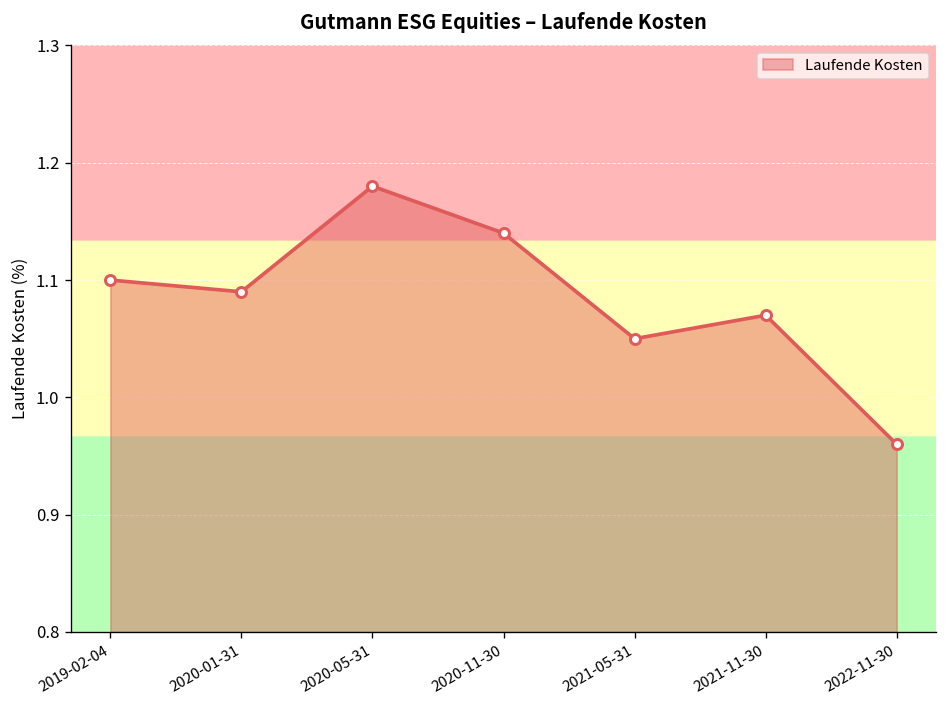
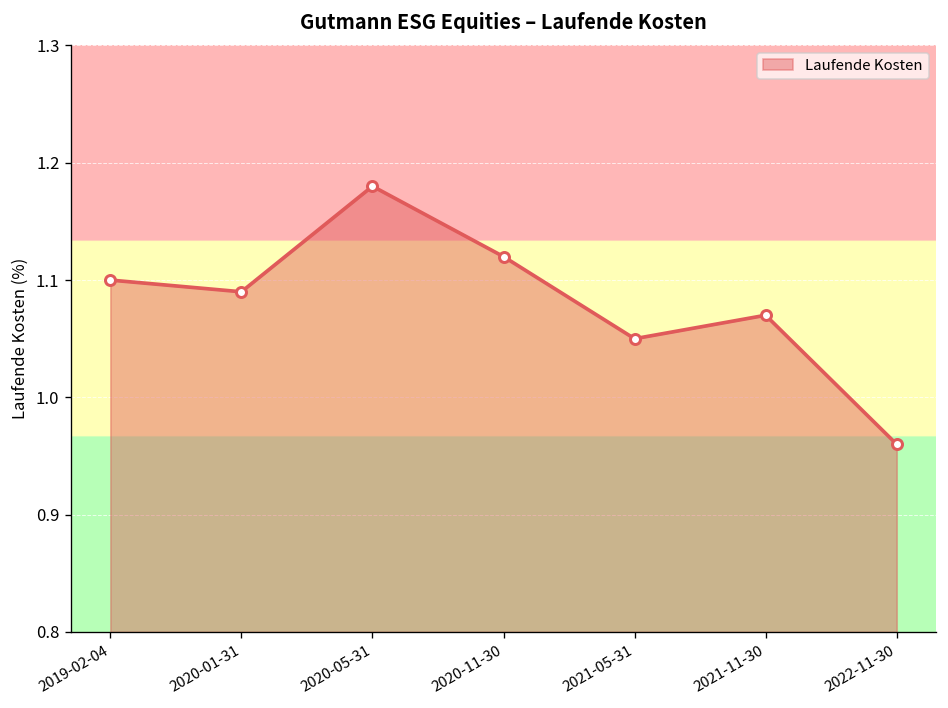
2020-11-30: 1.14 -> 1.12
